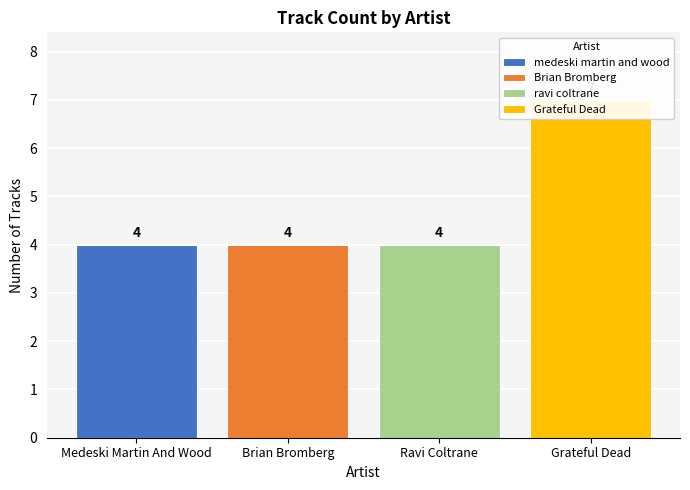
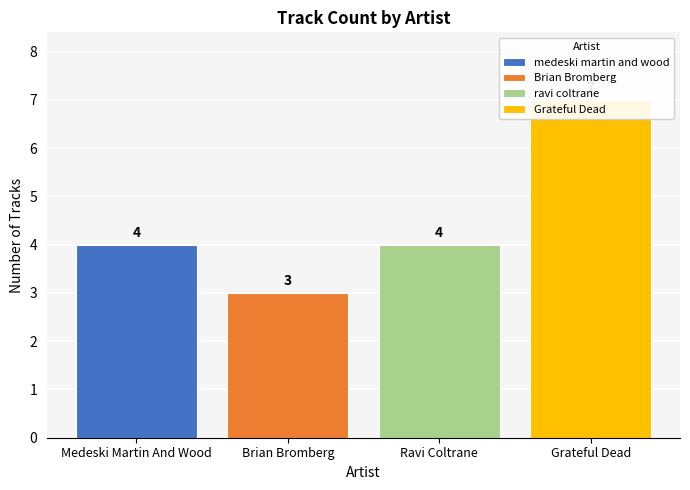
Brian Bromberg: 4 -> 3
